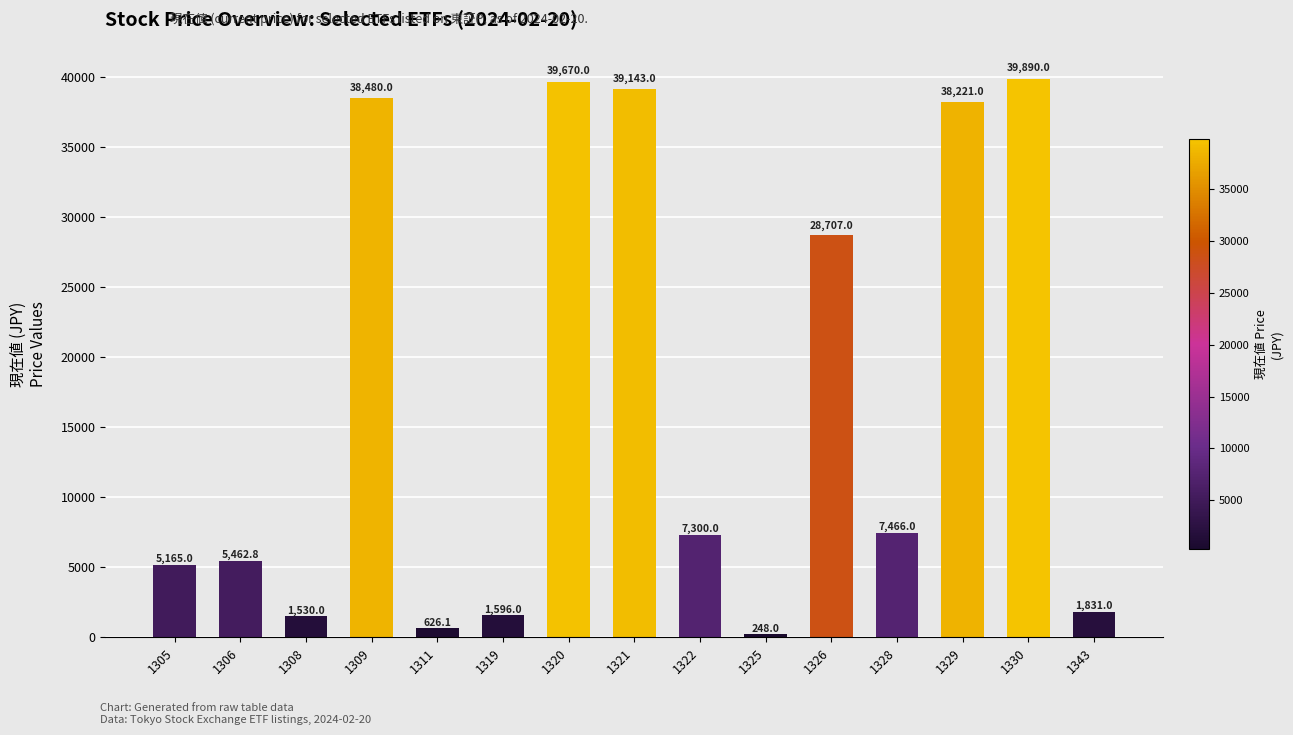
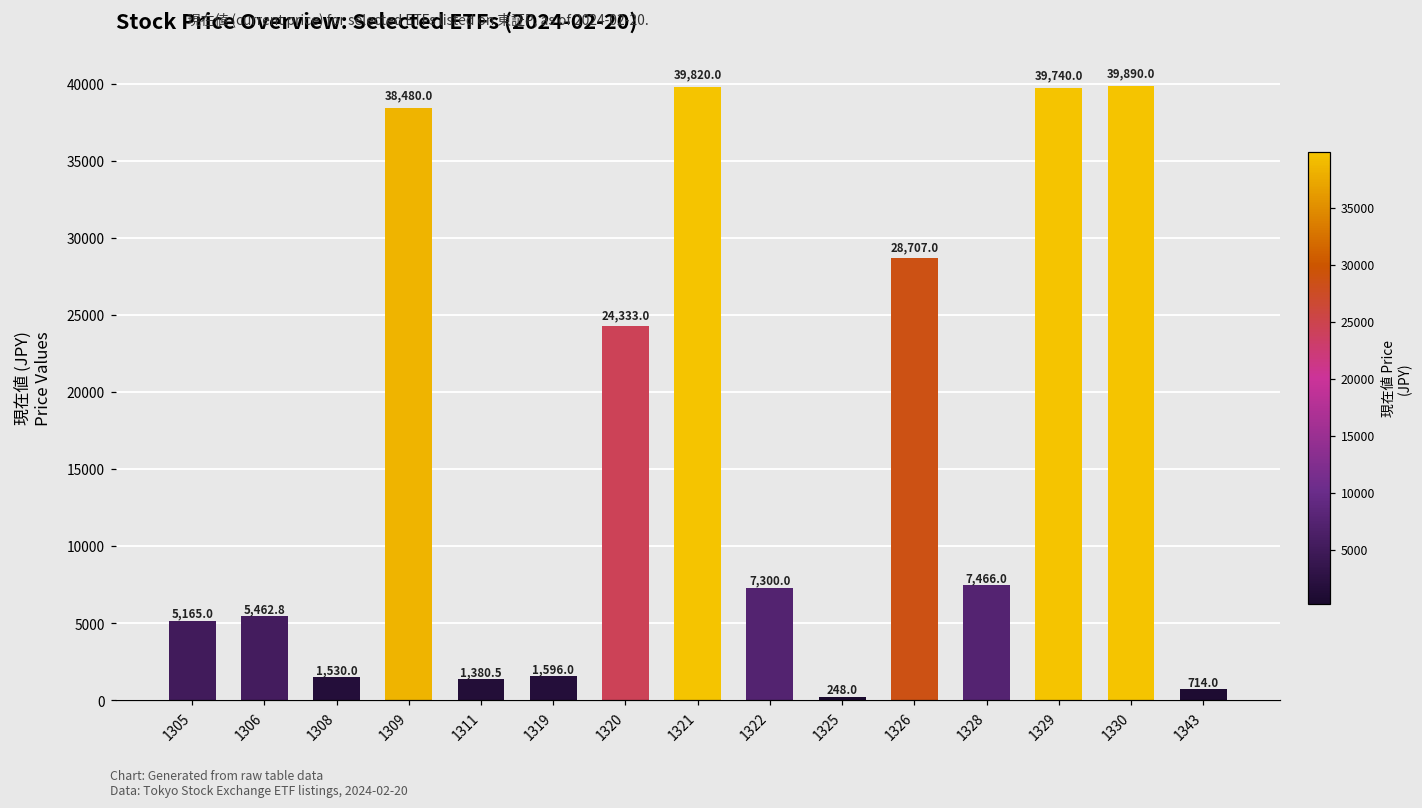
1311: 626.1 -> 1,380.5
1320: 39,670.0 -> 24,333.0
1321: 39,143.0 -> 39,820.0
1329: 38,221.0 -> 39,740.0
1343: 1,831.0 -> 714.0
